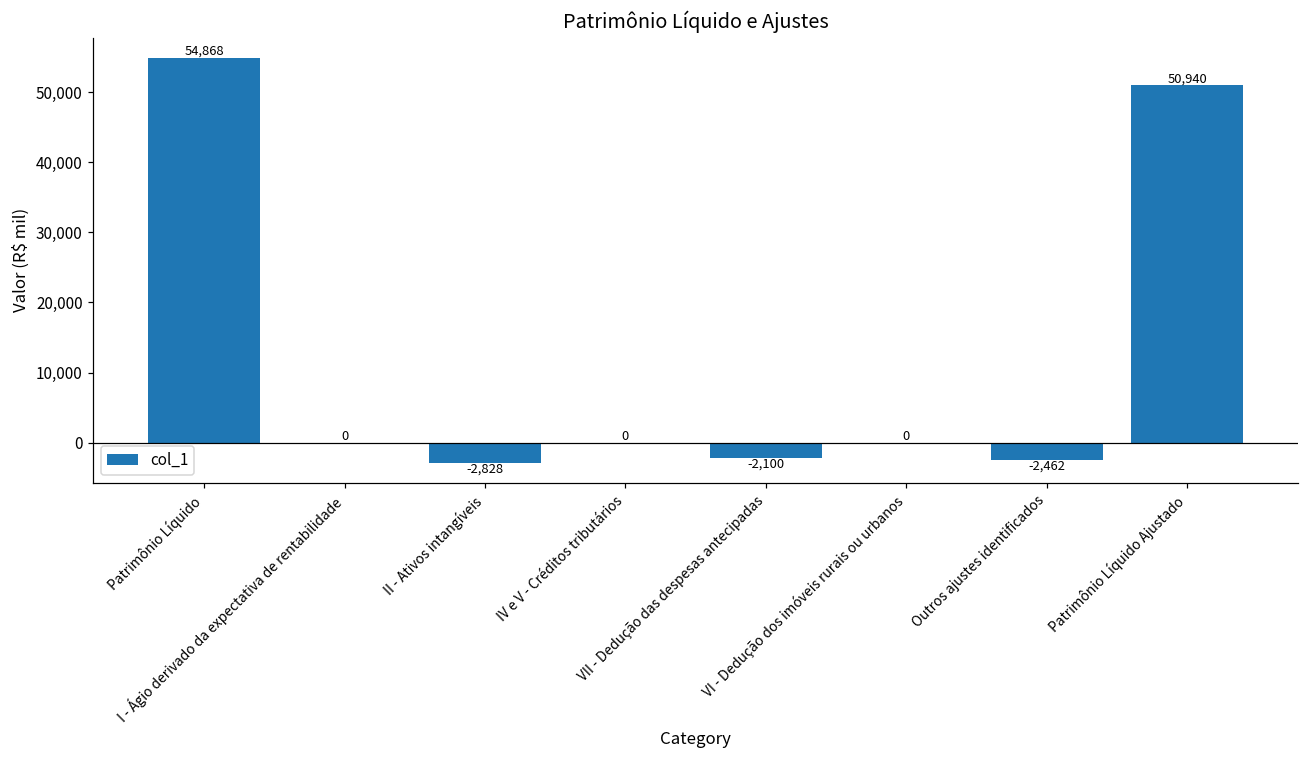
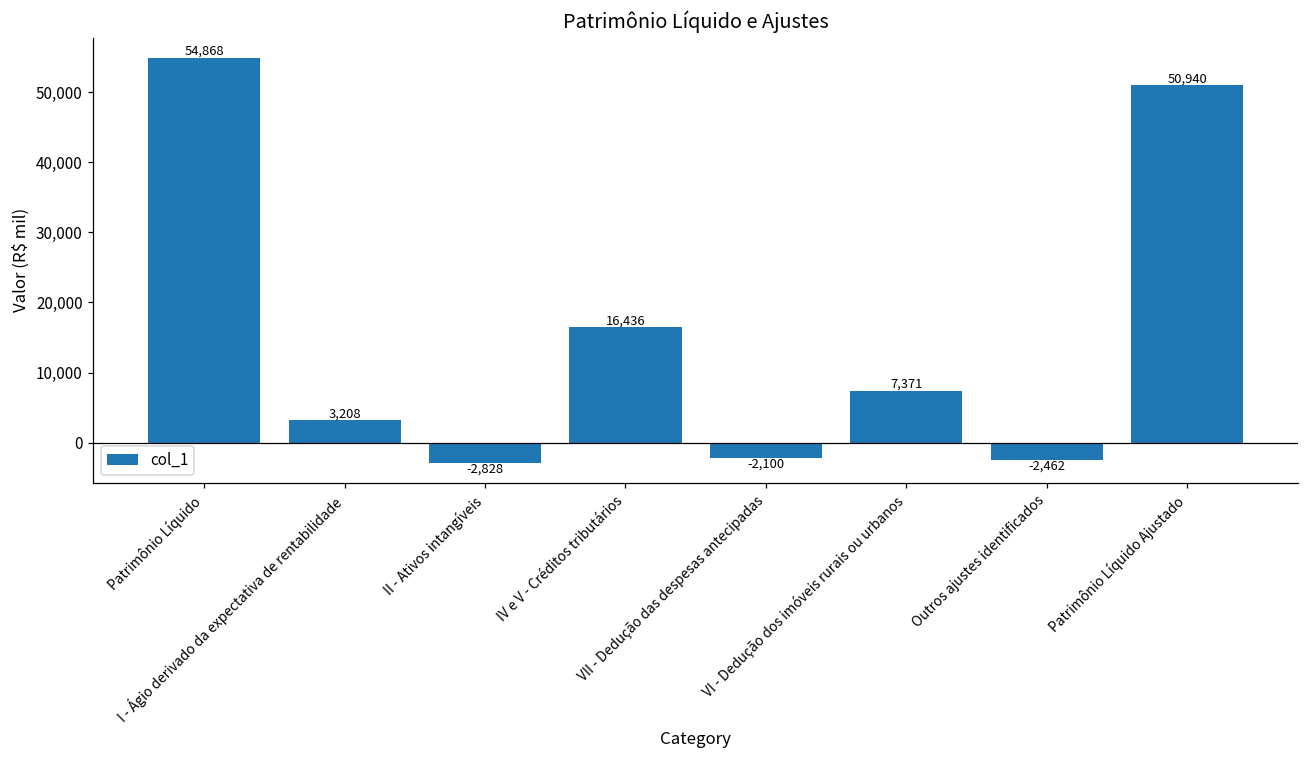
I - Ágio derivado da expectativa de rentabilidade: 0 -> 3,208
IV e V - Créditos tributários: 0 -> 16,436
VI - Dedução dos imóveis rurais ou urbanos: 0 -> 7,371
